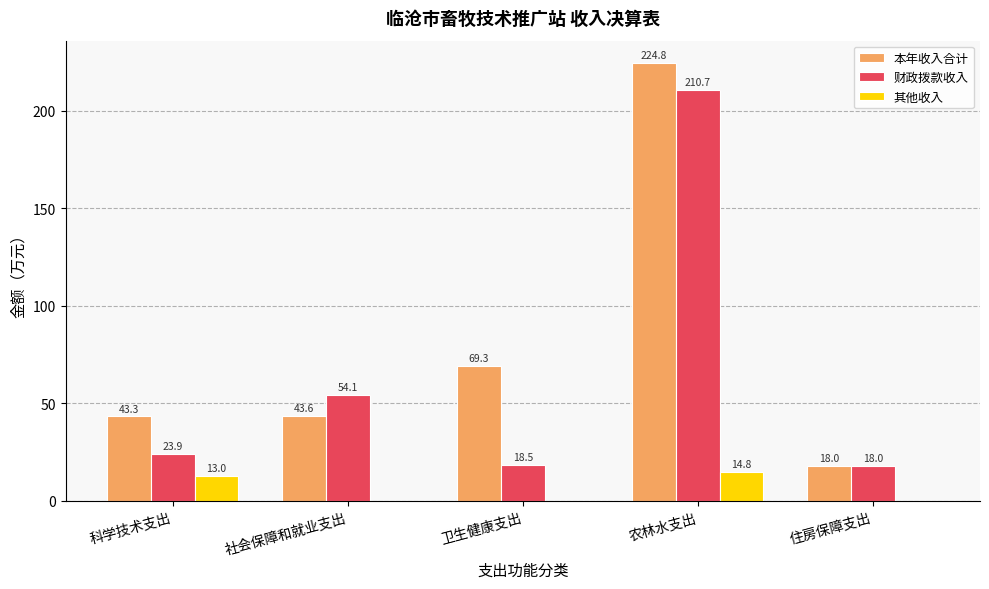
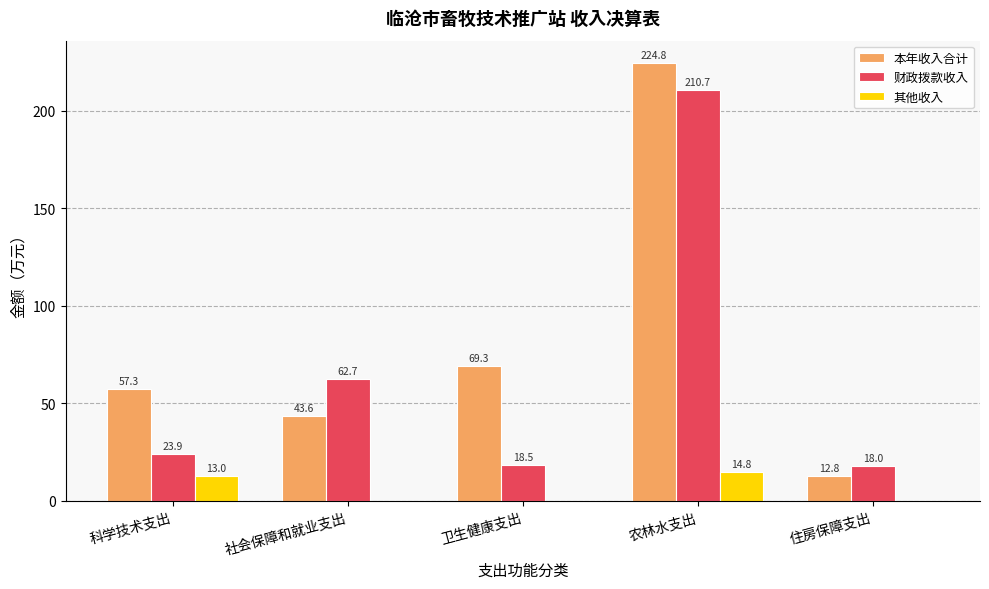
本年收入合计, 科学技术支出: 43.3 -> 57.3
财政拨款收入, 社会保障和就业支出: 54.1 -> 62.7
本年收入合计, 住房保障支出: 18.0 -> 12.8
